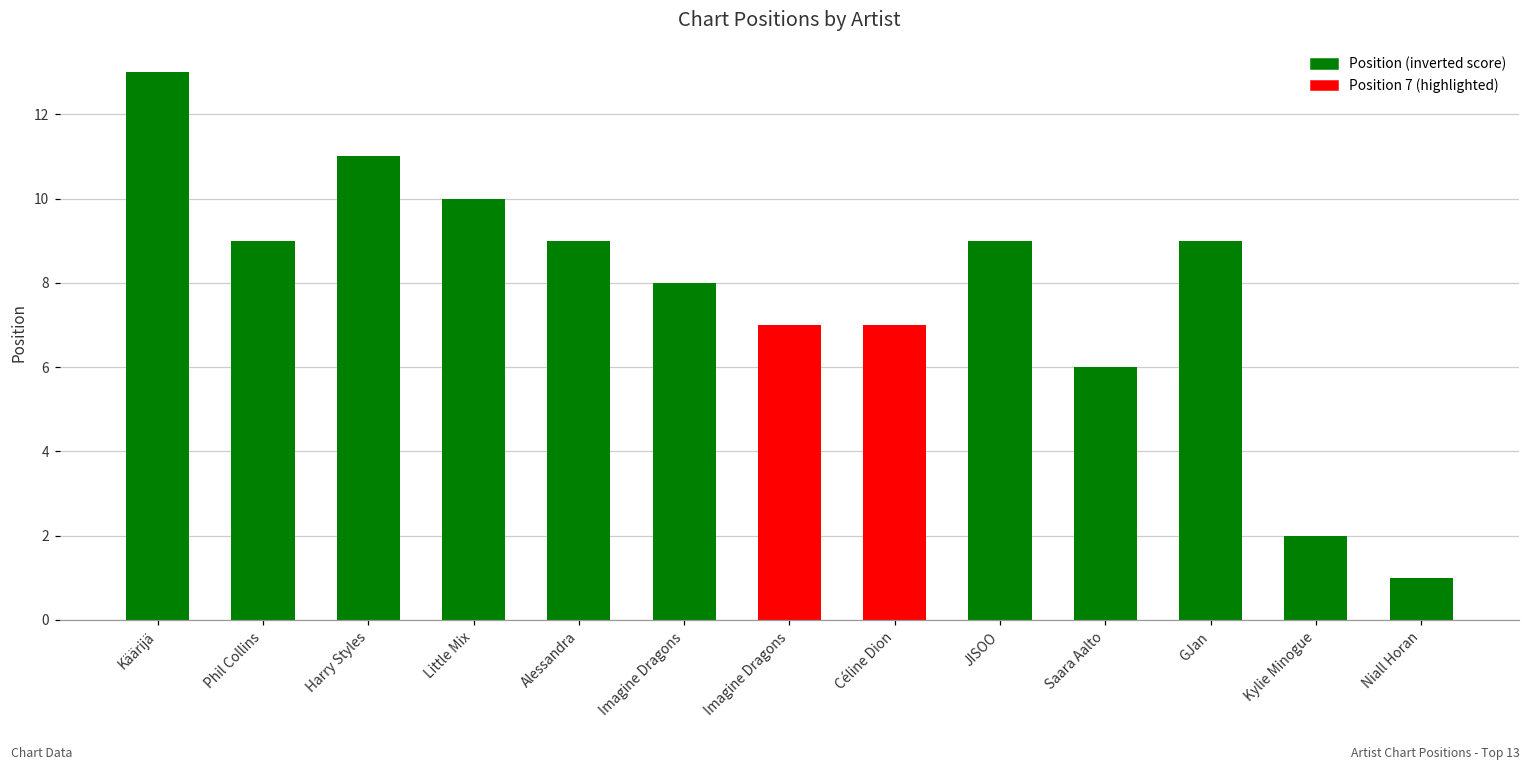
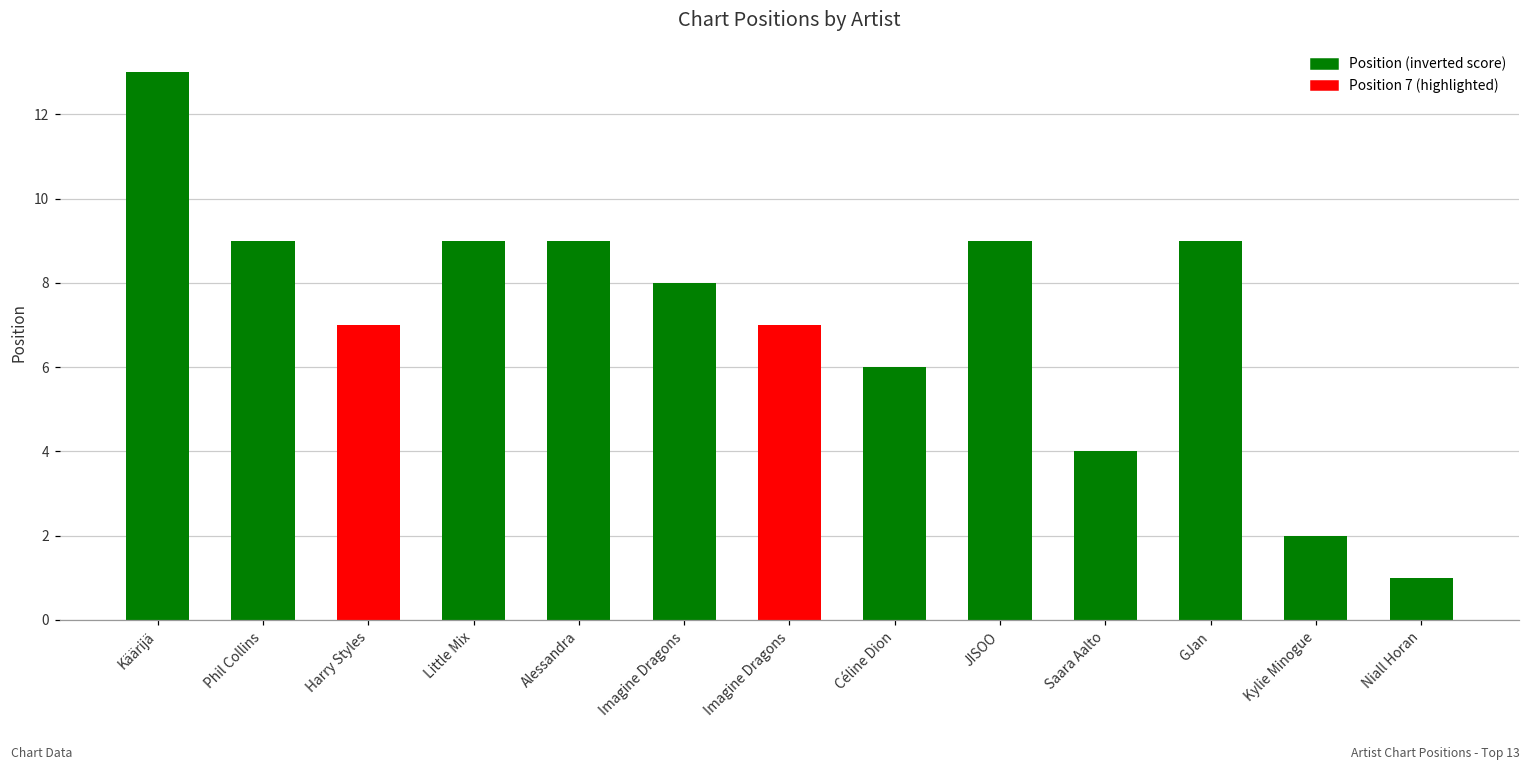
Harry Styles: 11.0 -> 7.0
Little Mix: 10.0 -> 9.0
Céline Dion: 7.0 -> 6.0
Saara Aalto: 6.0 -> 4.0
